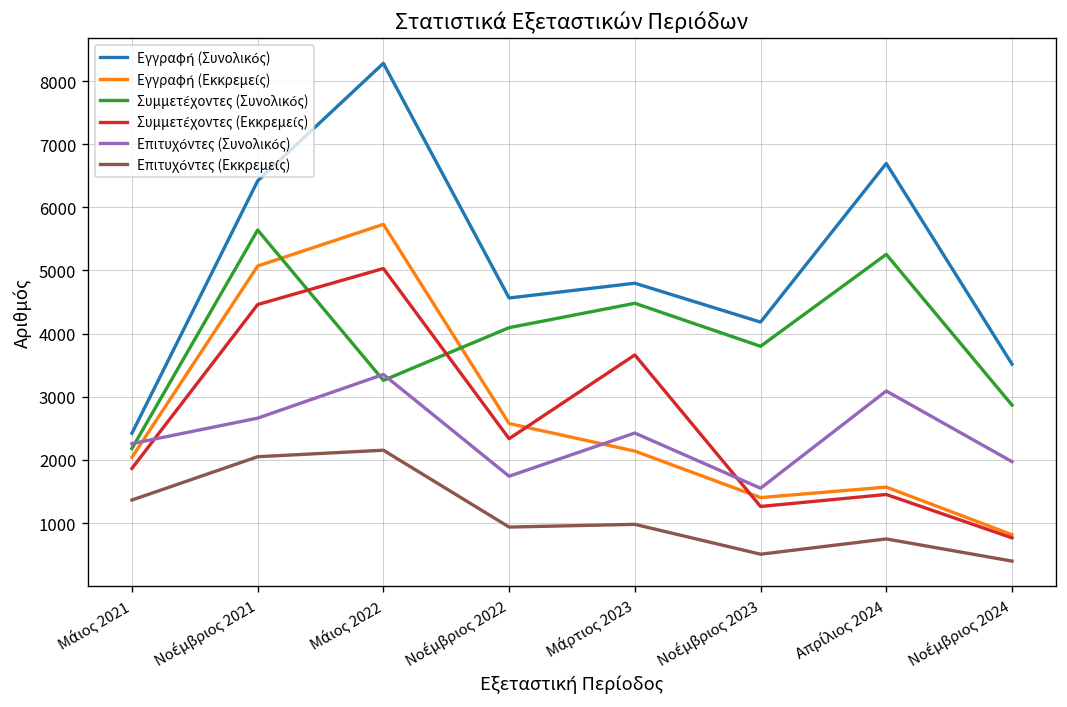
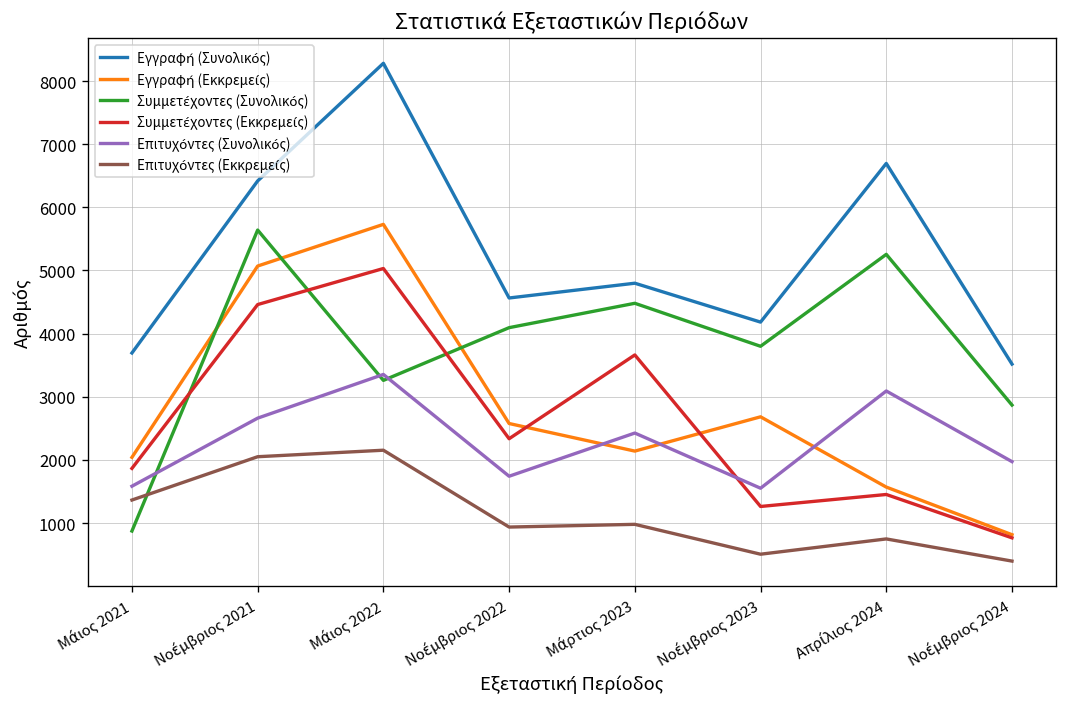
Εγγραφή (Συνολικός), Μάιος 2021: 2400 -> 3700
Συμμετέχοντες (Συνολικός), Μάιος 2021: 2200 -> 900
Επιτυχόντες (Συνολικός), Μάιος 2021: 2300 -> 1600
Εγγραφή (Εκκρεμείς), Νοέμβριος 2023: 1400 -> 2700
